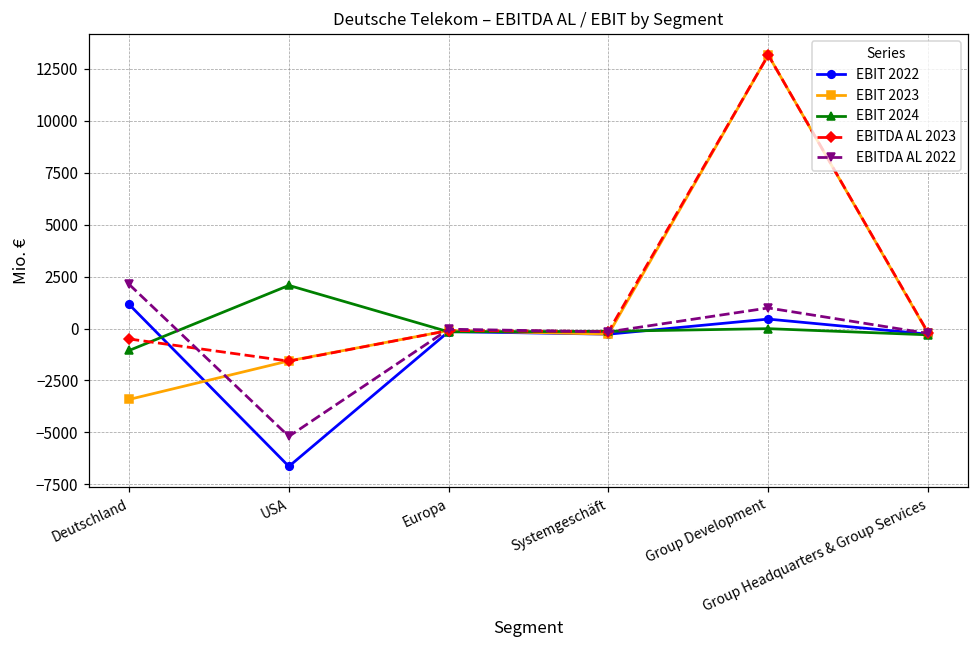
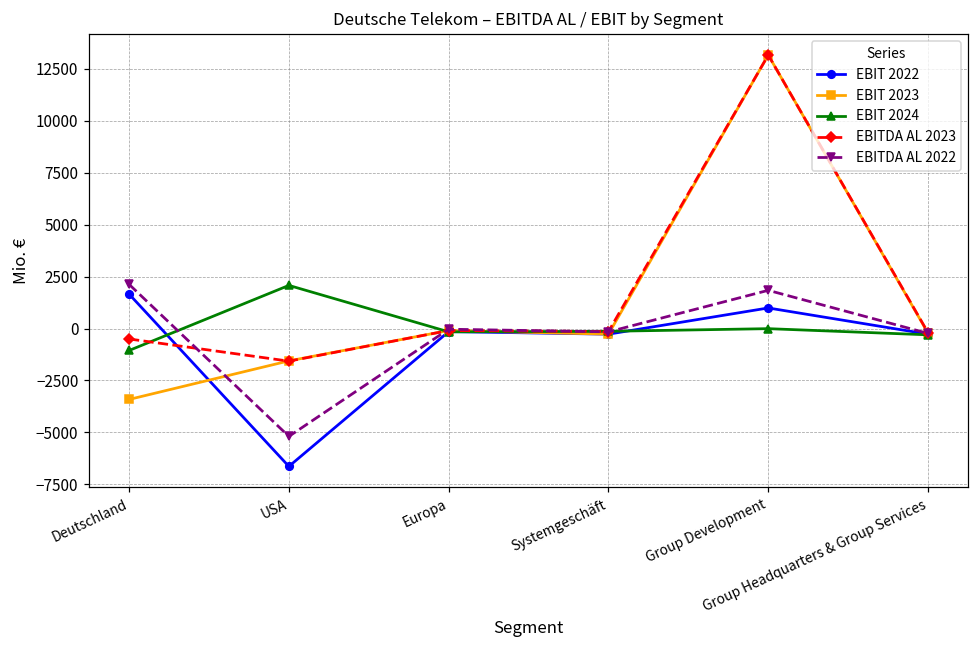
EBIT 2022, Deutschland: 1200 -> 1700
EBIT 2022, Group Development: 500 -> 1000
EBITDA AL 2022, Group Development: 1000 -> 1800
